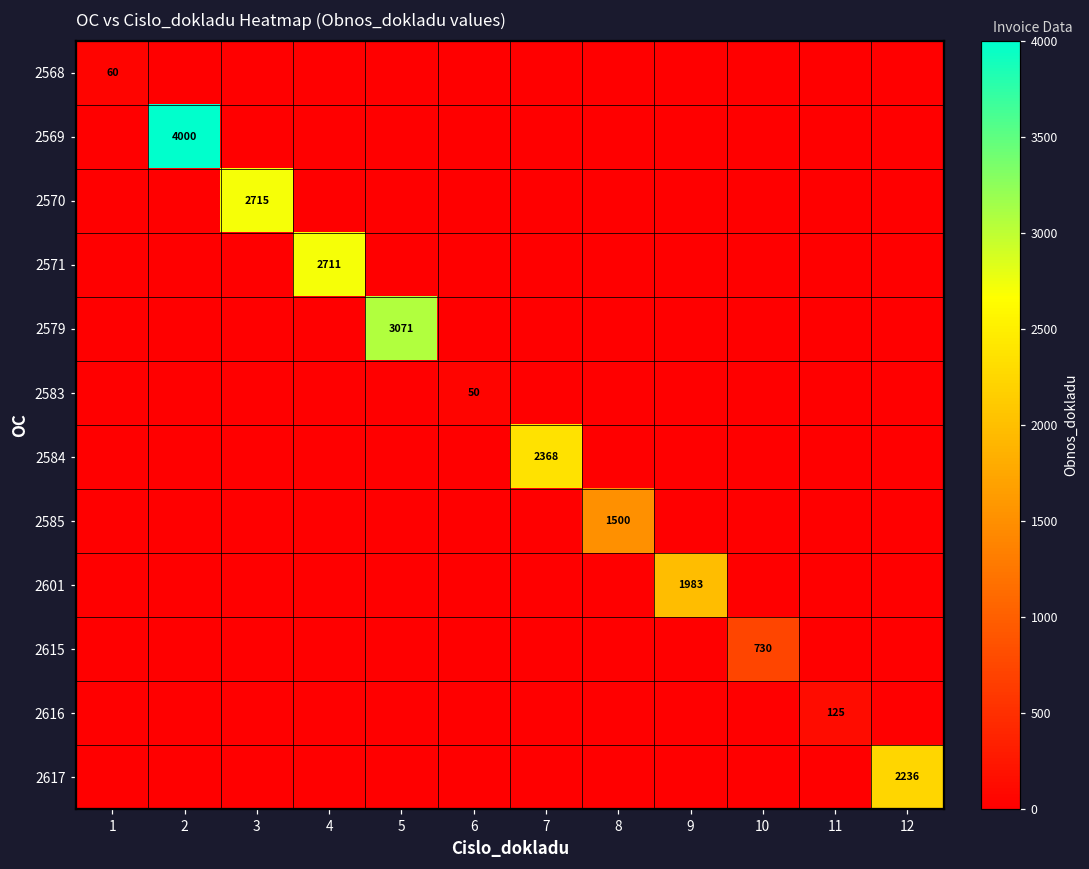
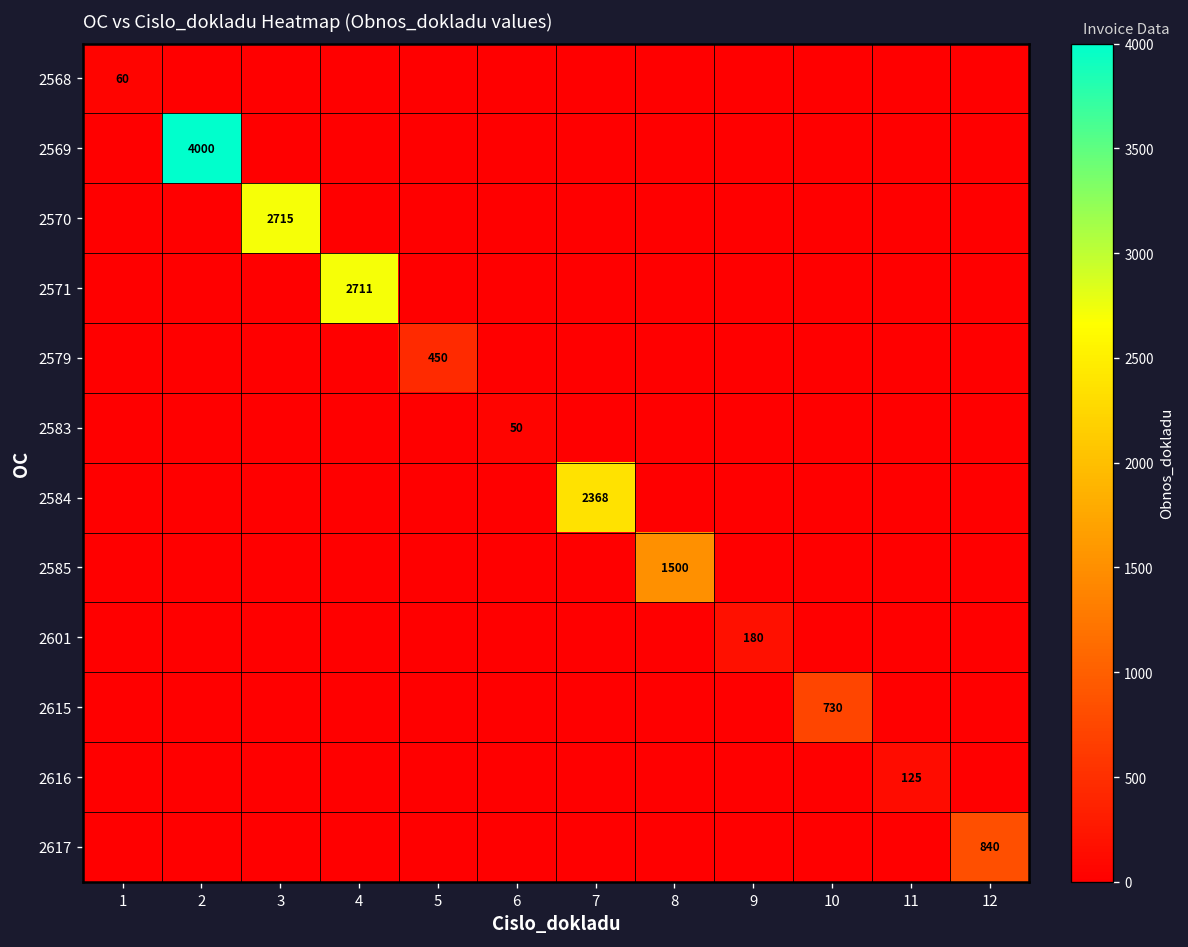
2579, 5: 3071 -> 450
2601, 9: 1983 -> 180
2617, 12: 2236 -> 840
